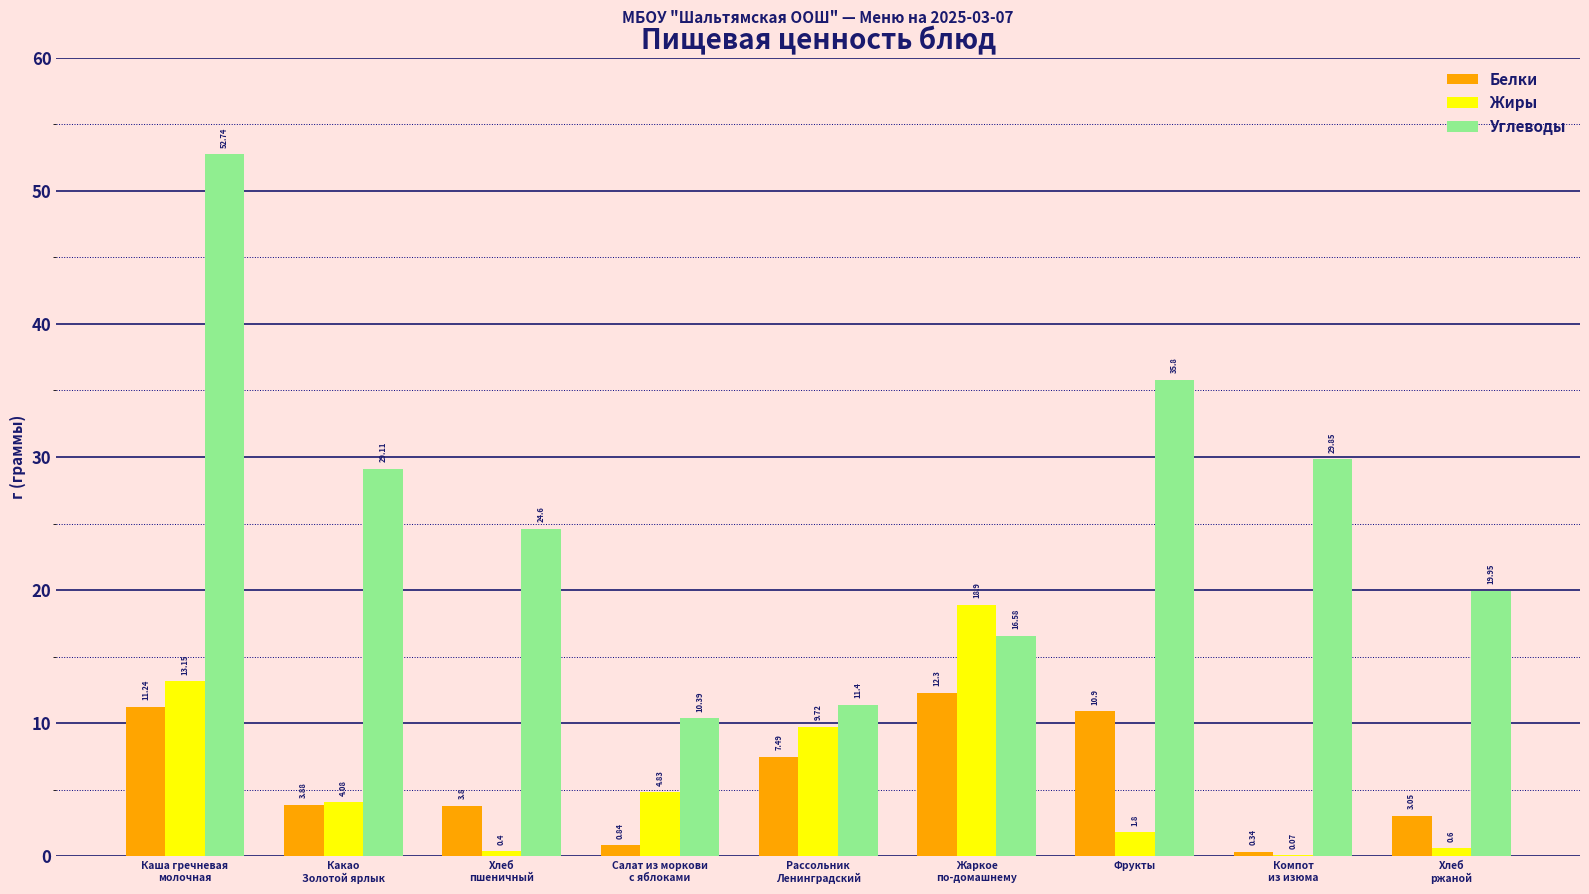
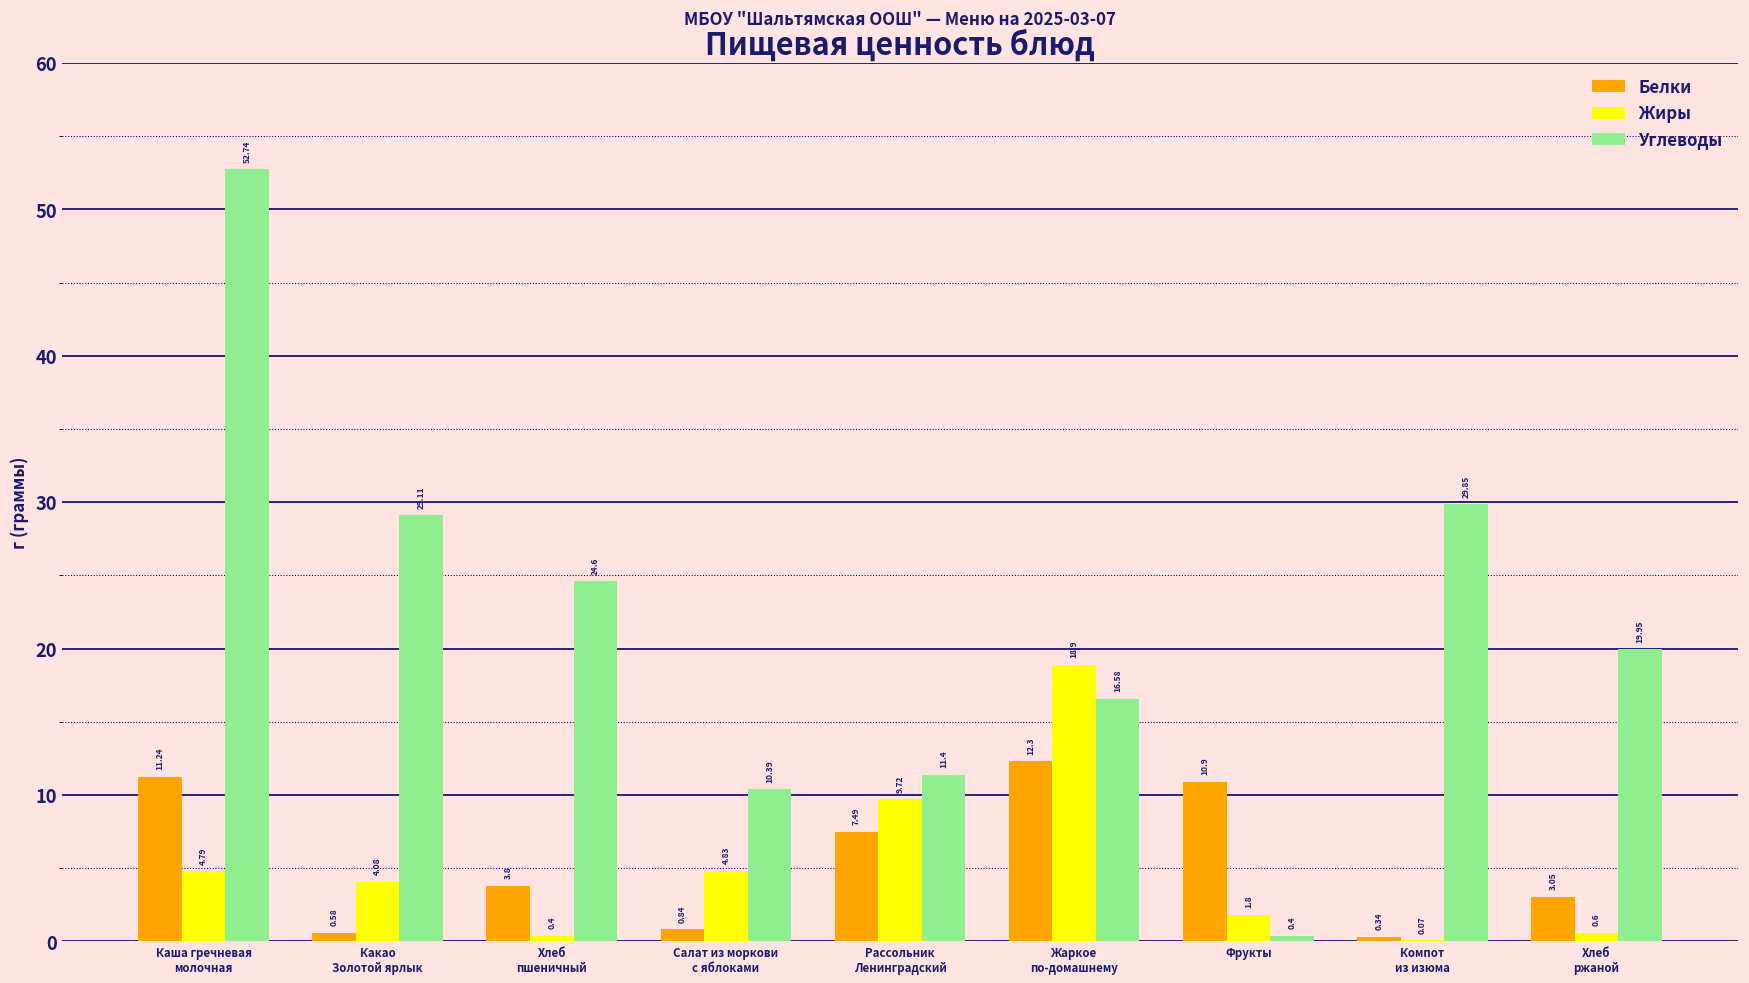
Жиры, Каша гречневая молочная: 13.15 -> 4.79
Белки, Какао Золотой ярлык: 3.88 -> 0.58
Углеводы, Фрукты: 35.8 -> 0.4
